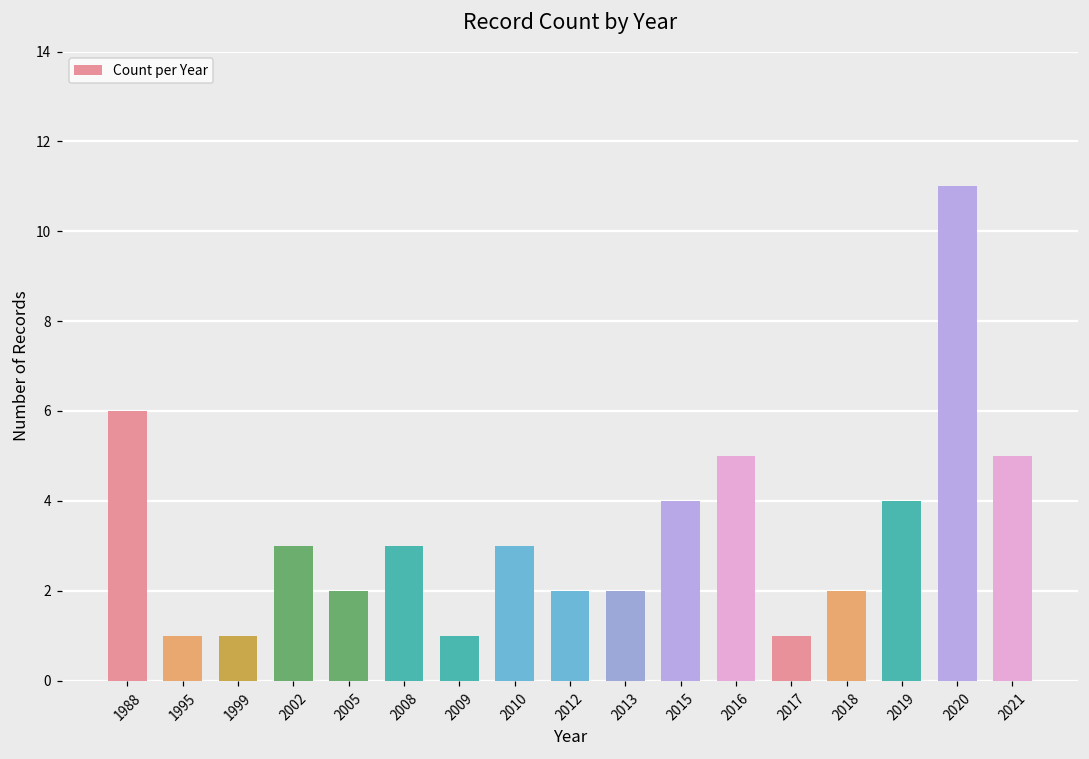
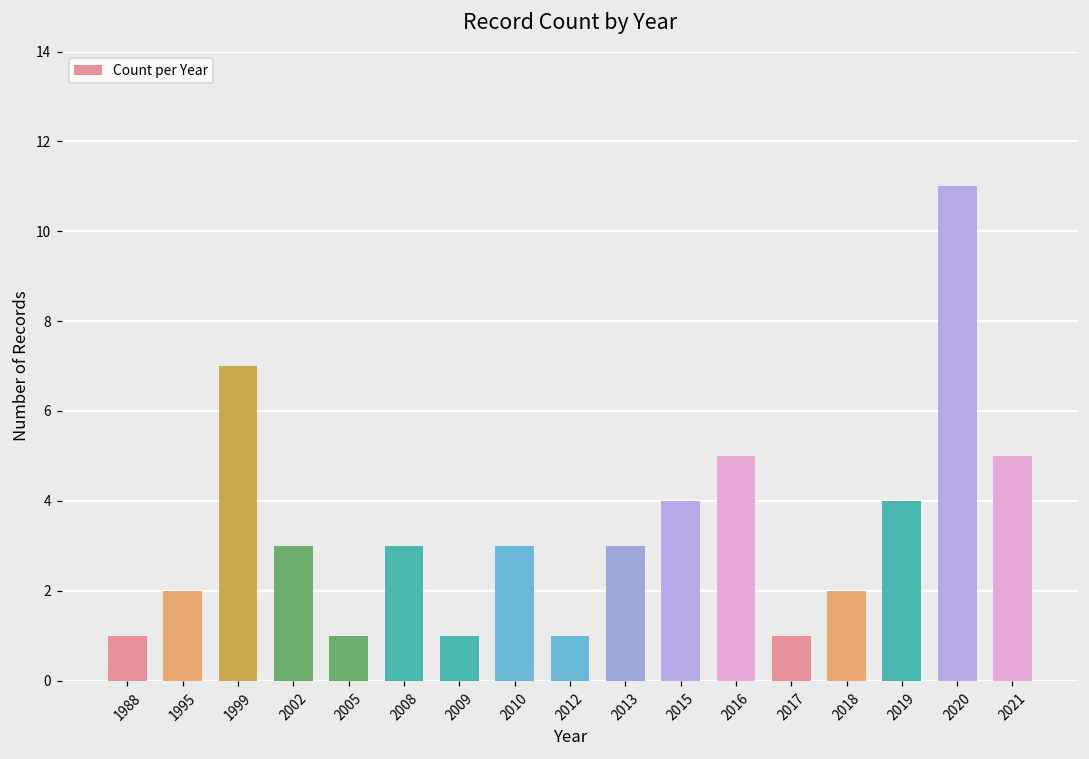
1988: 6 -> 1
1995: 1 -> 2
1999: 1 -> 7
2005: 2 -> 1
2012: 2 -> 1
2013: 2 -> 3
